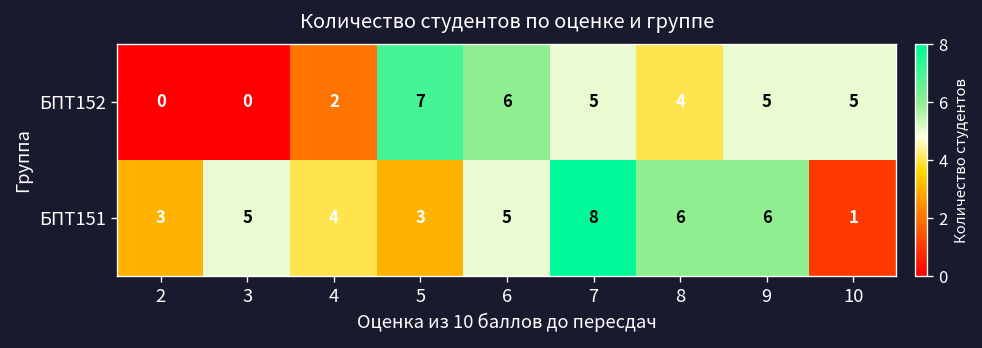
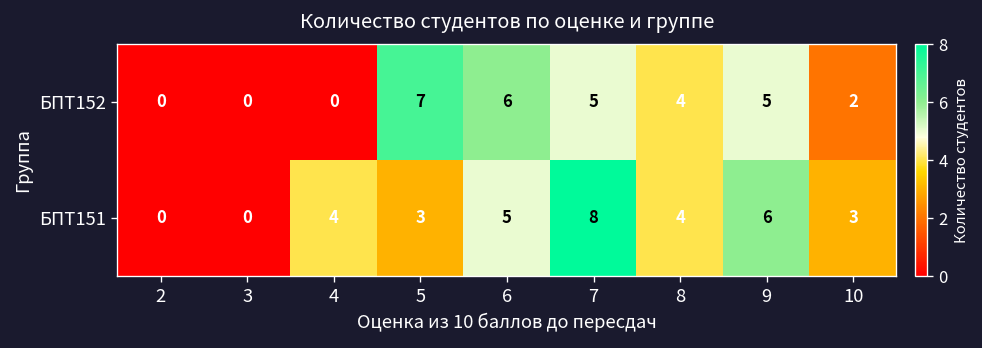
БПТ152, 4: 2 -> 0
БПТ152, 10: 5 -> 2
БПТ151, 2: 3 -> 0
БПТ151, 3: 5 -> 0
БПТ151, 8: 6 -> 4
БПТ151, 10: 1 -> 3
